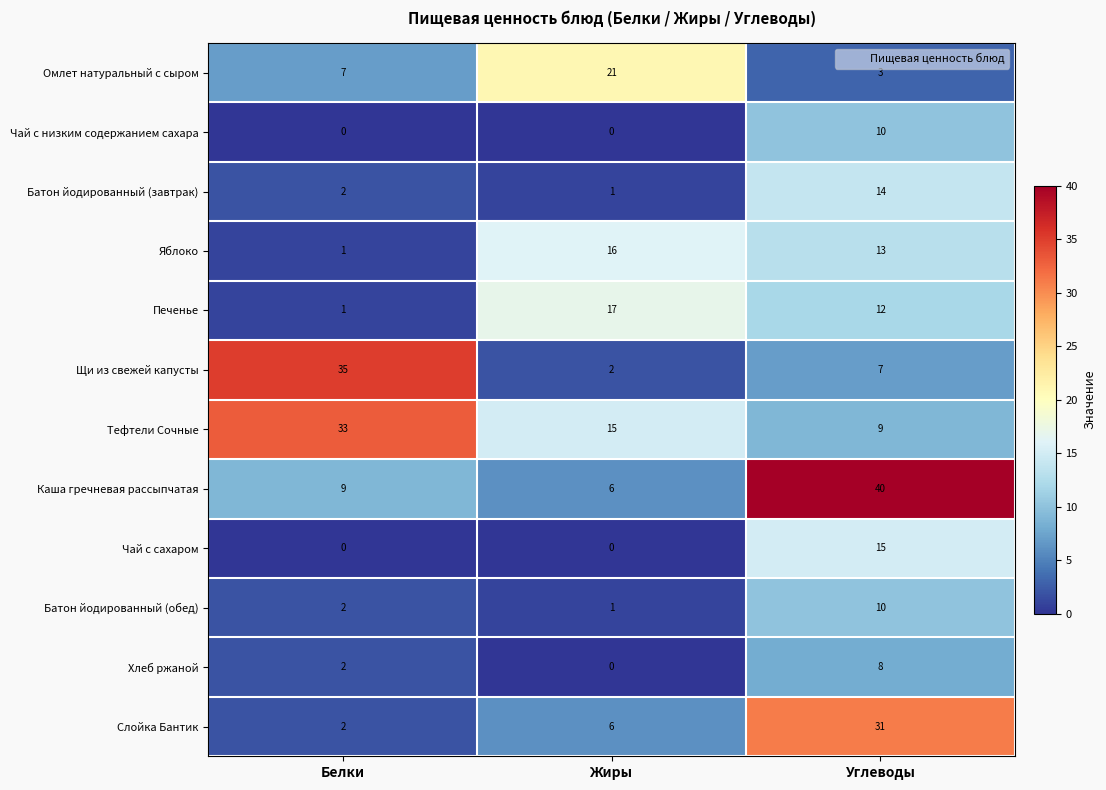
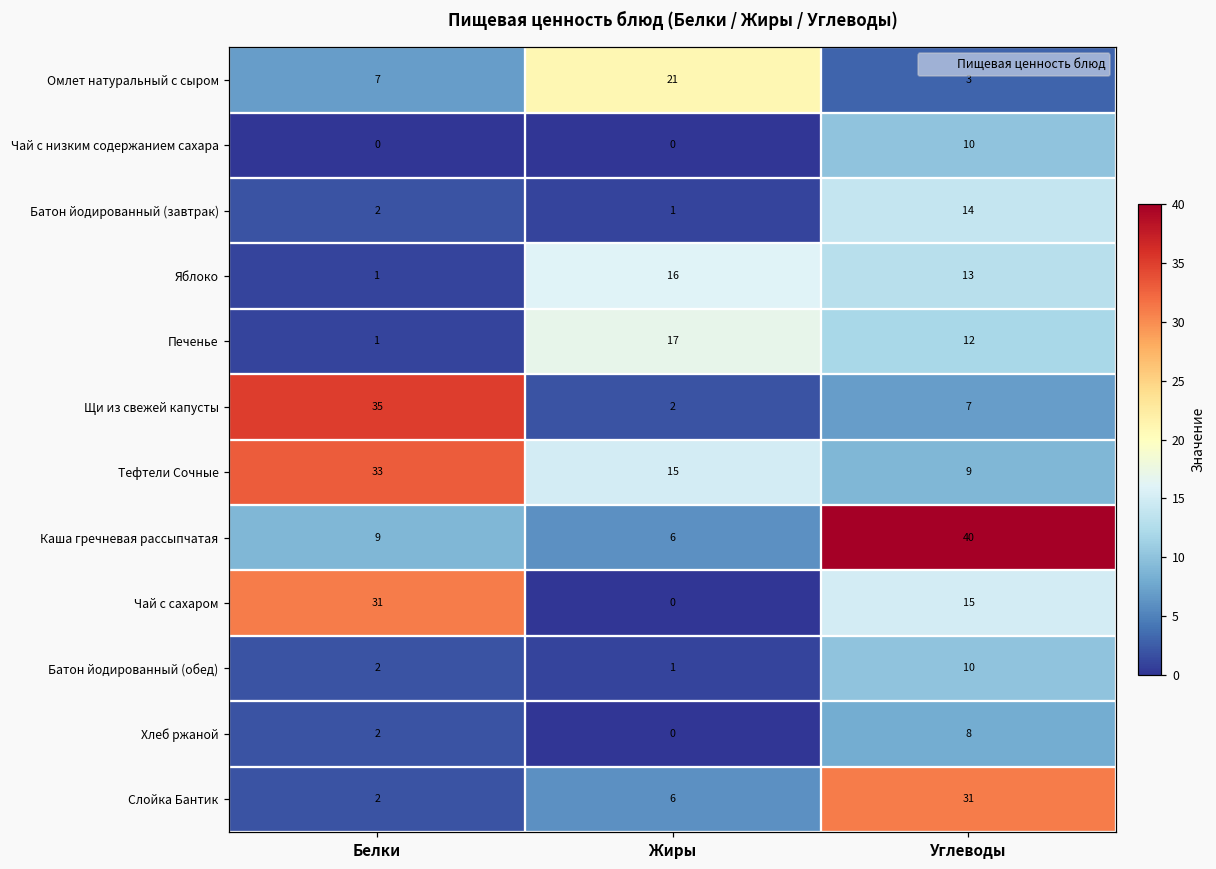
Чай с сахаром, Белки: 0 -> 31
